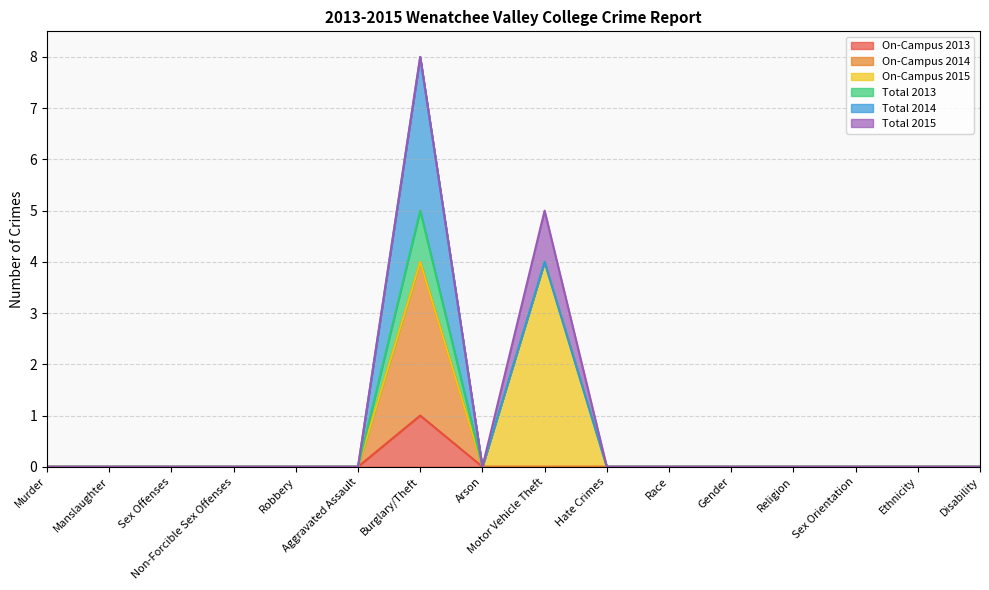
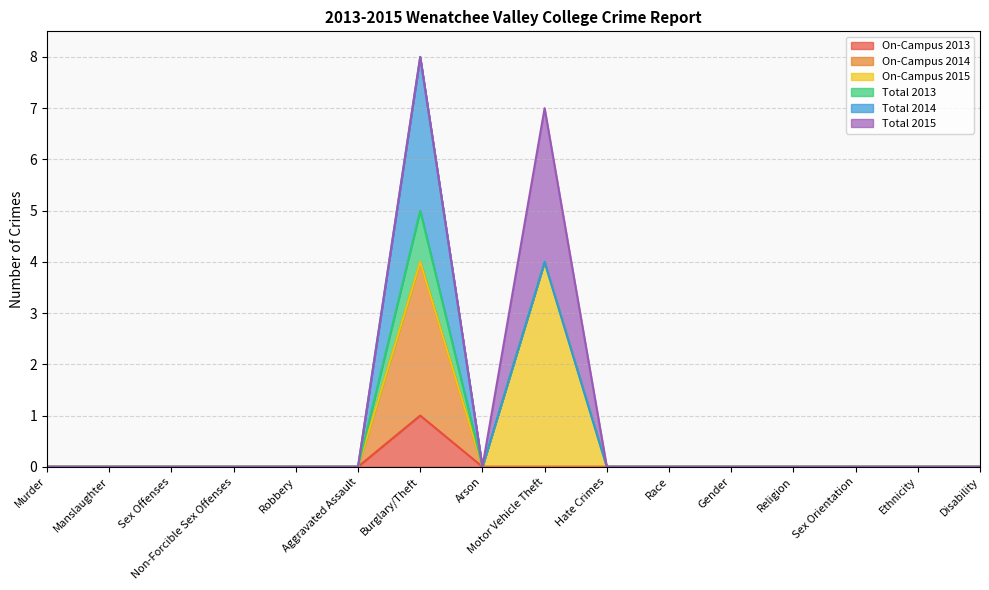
Total 2015, Motor Vehicle Theft: 1 -> 3
